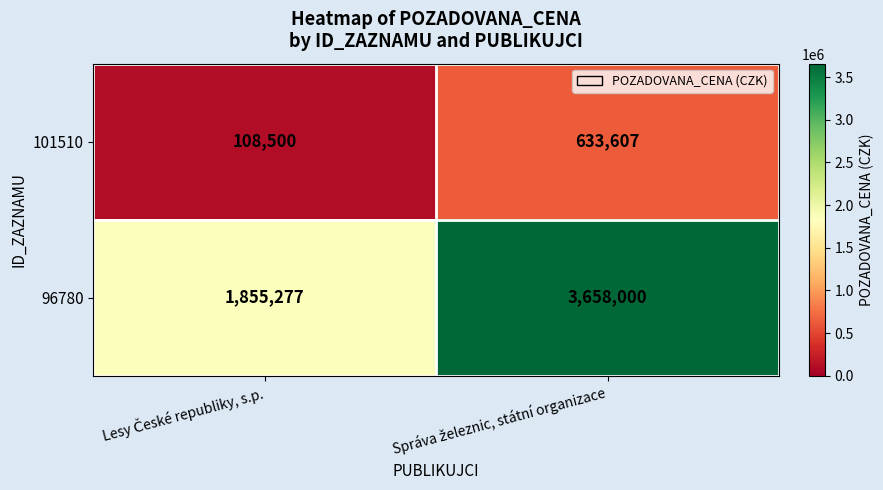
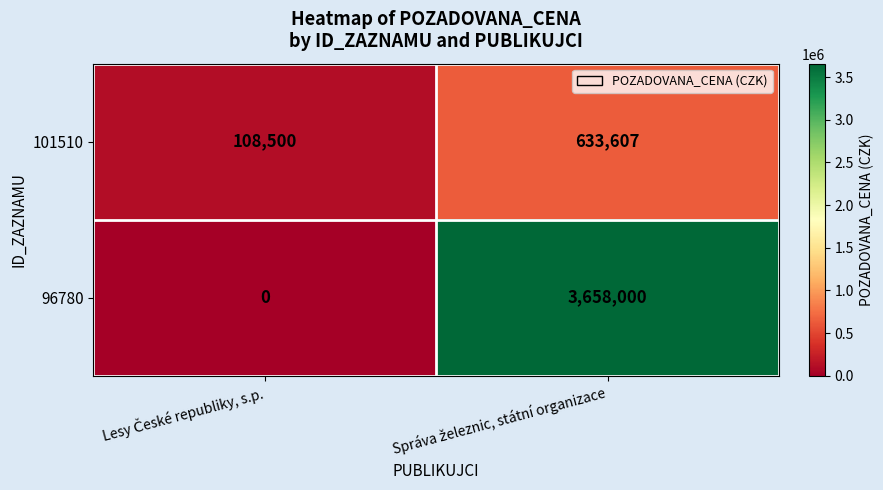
96780, Lesy České republiky, s.p.: 1,855,277 -> 0
